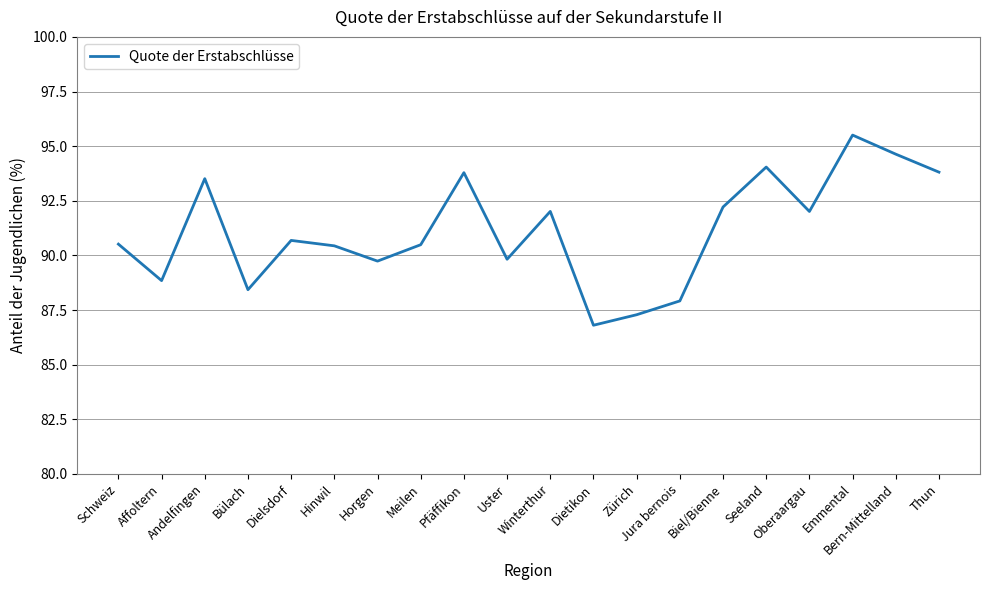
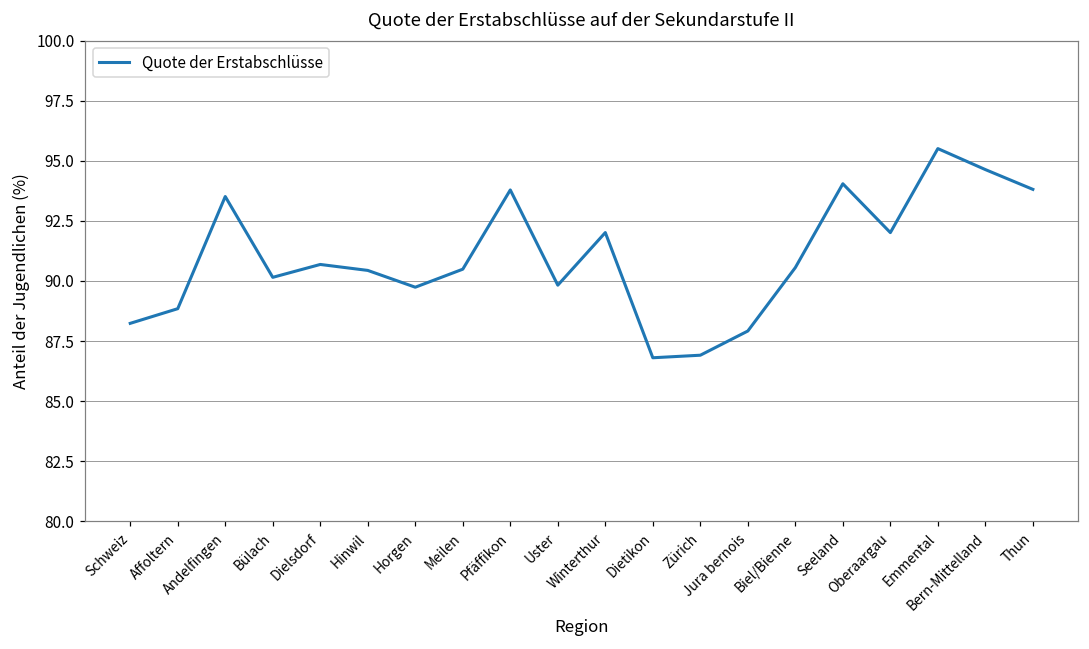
Schweiz: 90.5 -> 88.2
Bülach: 88.4 -> 90.2
Zürich: 87.3 -> 86.9
Biel/Bienne: 92.2 -> 90.6
